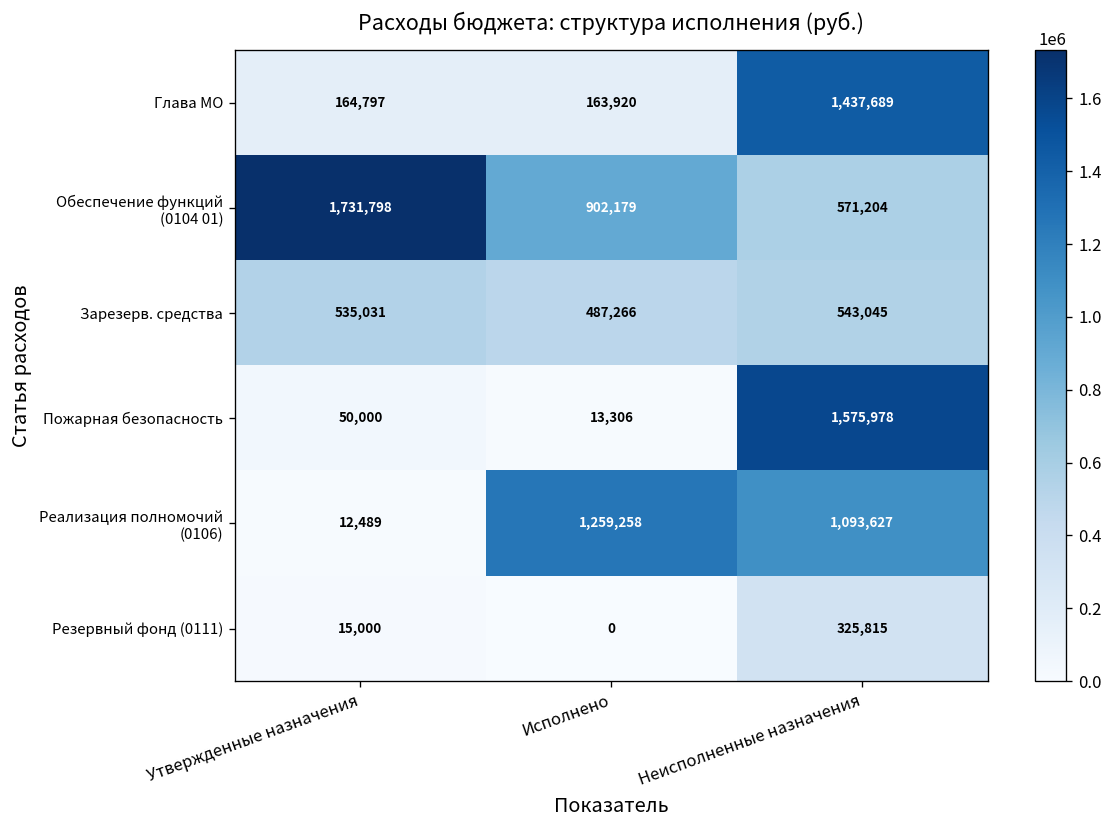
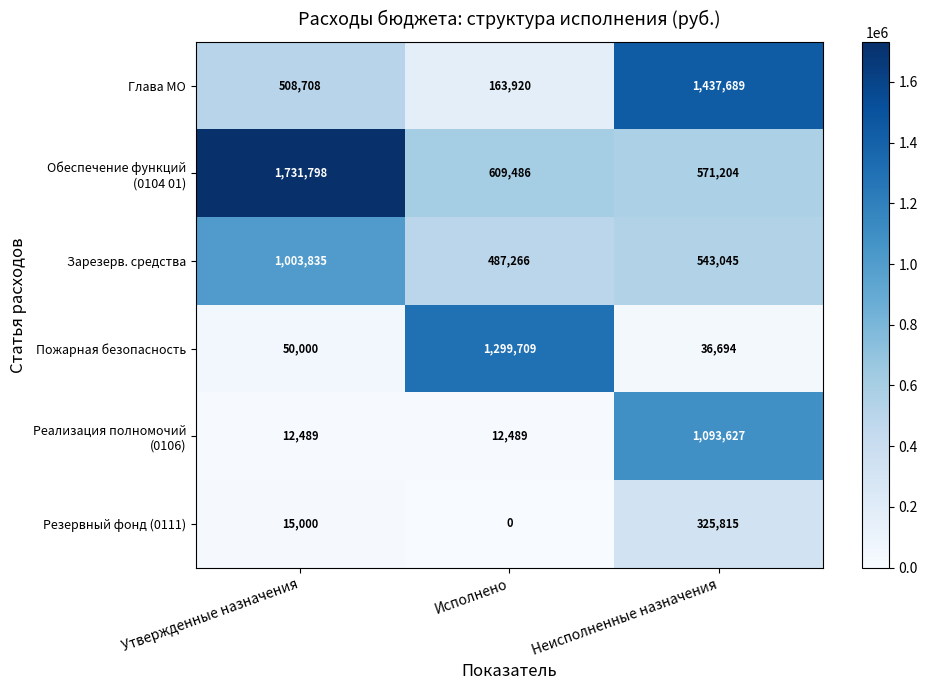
Глава МО, Утвержденные назначения: 164,797 -> 508,708
Обеспечение функций (0104 01), Исполнено: 902,179 -> 609,486
Зарезерв. средства, Утвержденные назначения: 535,031 -> 1,003,835
Пожарная безопасность, Исполнено: 13,306 -> 1,299,709
Пожарная безопасность, Неисполненные назначения: 1,575,978 -> 36,694
Реализация полномочий (0106), Исполнено: 1,259,258 -> 12,489
